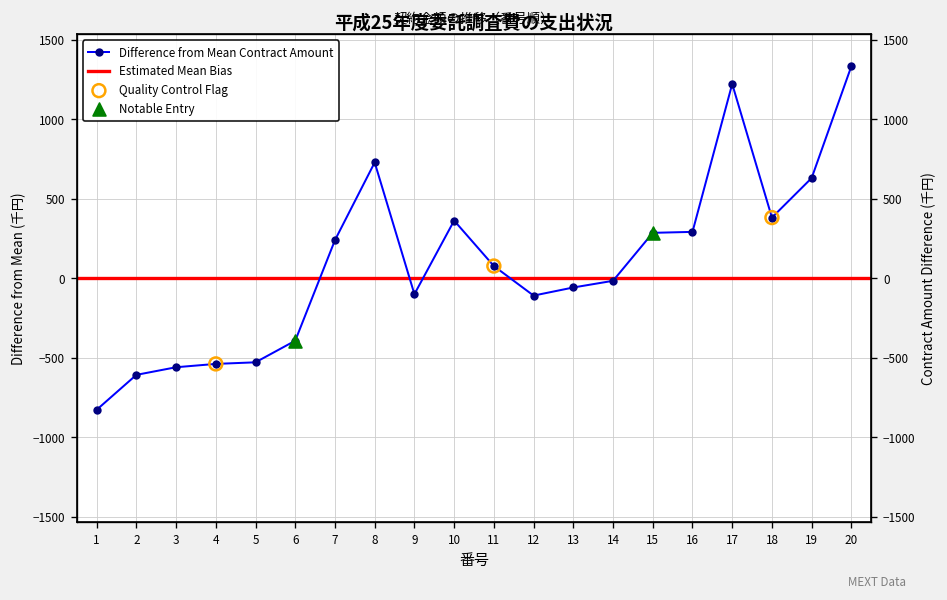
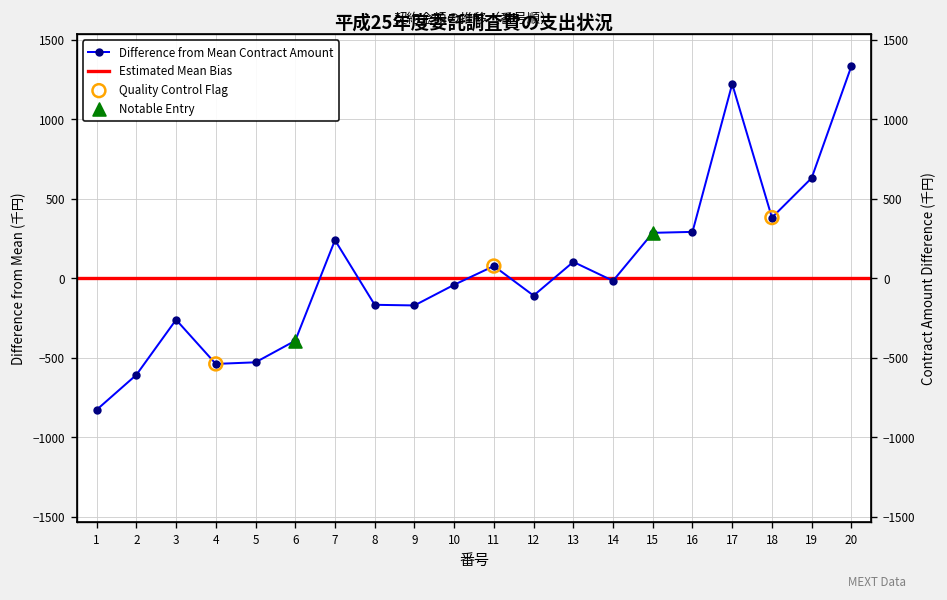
Difference from Mean Contract Amount, 3: -560 -> -260
Difference from Mean Contract Amount, 8: 730 -> -170
Difference from Mean Contract Amount, 9: -100 -> -170
Difference from Mean Contract Amount, 10: 360 -> -40
Difference from Mean Contract Amount, 13: -60 -> 100
